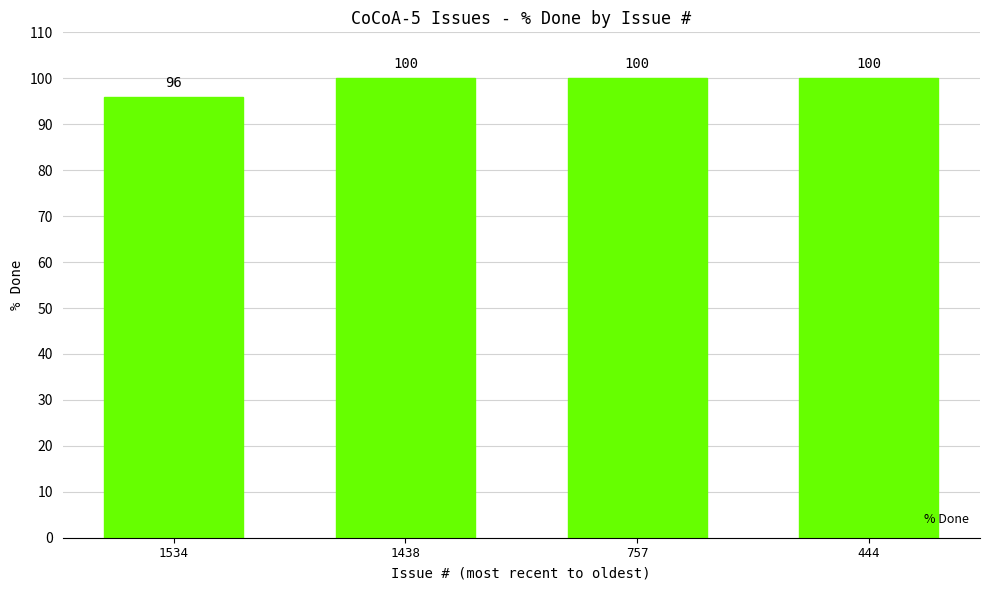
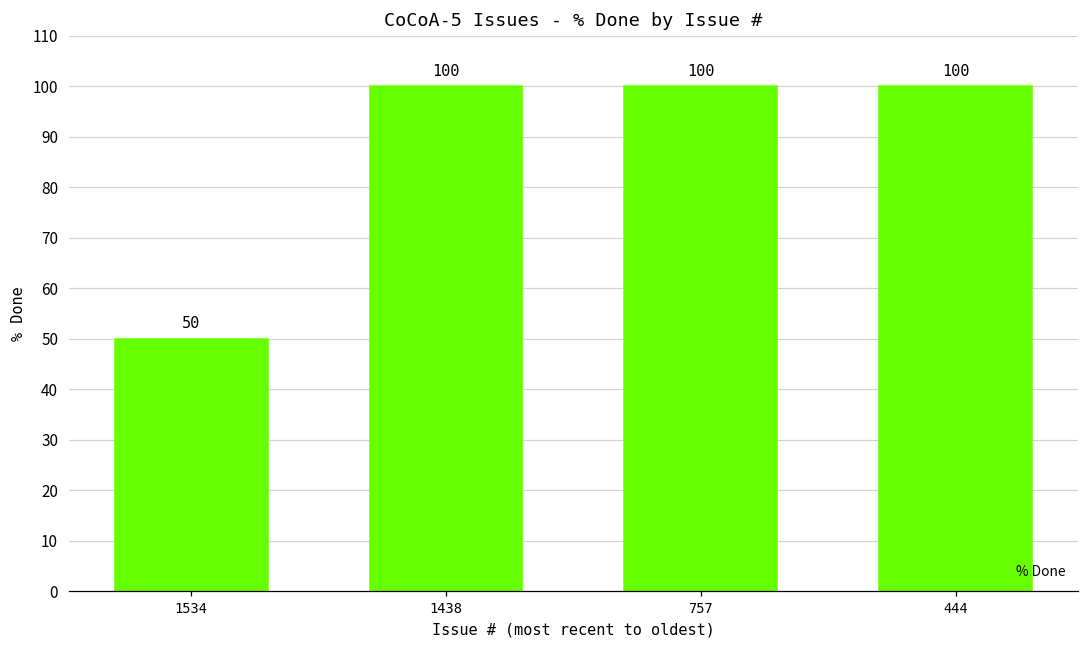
1534: 96 -> 50
